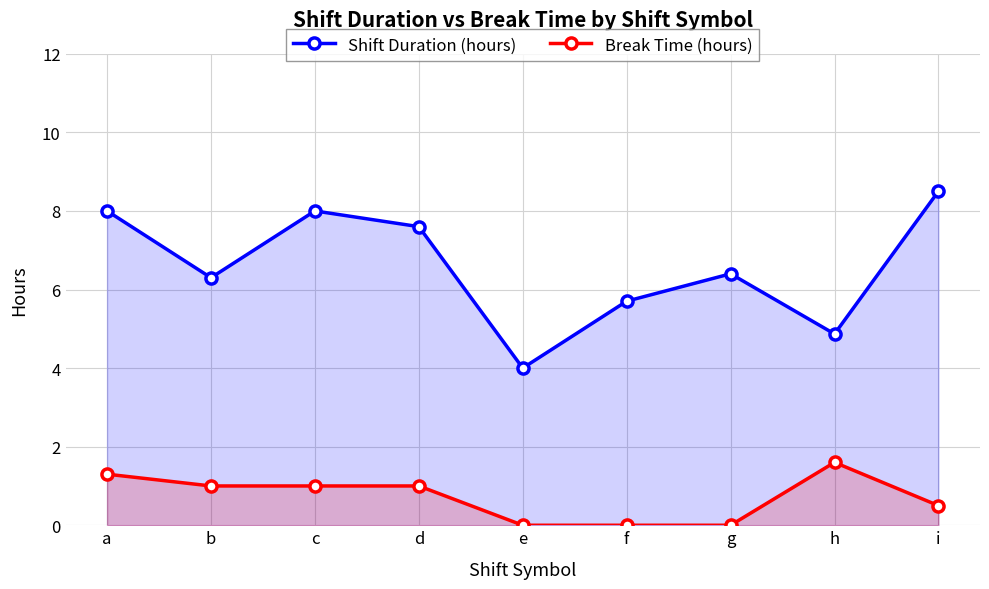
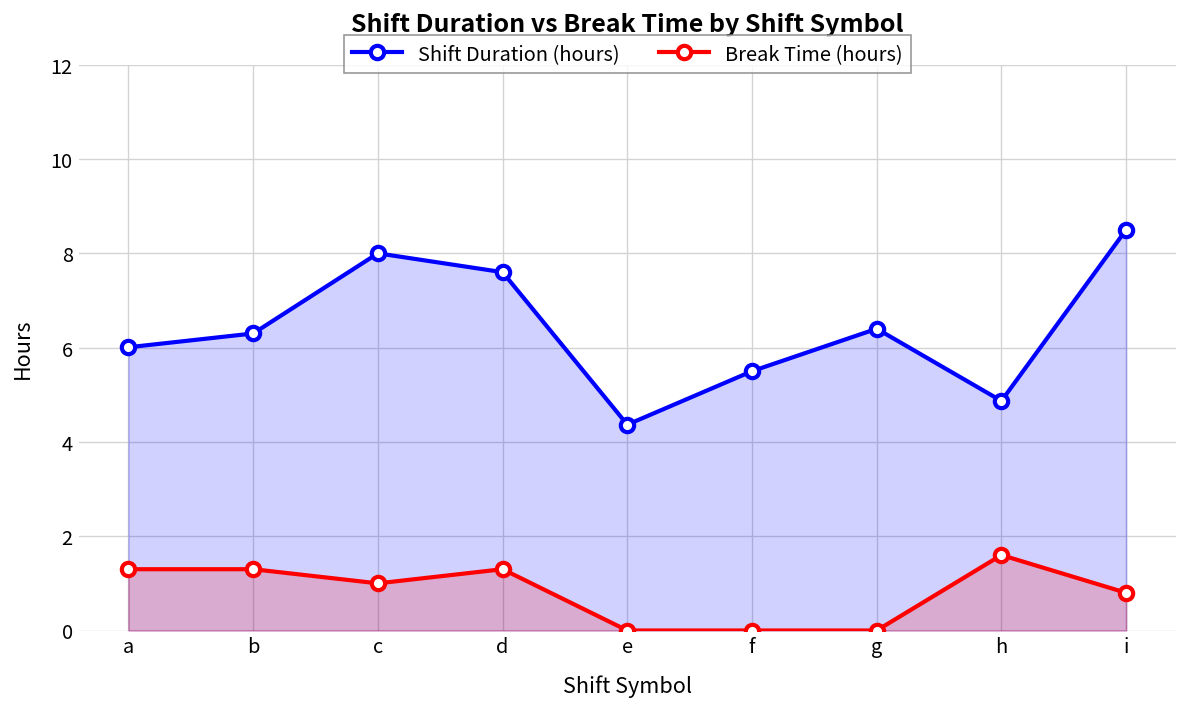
Shift Duration (hours), a: 8.0 -> 6.0
Break Time (hours), b: 1.0 -> 1.3
Break Time (hours), d: 1.0 -> 1.3
Shift Duration (hours), e: 4.0 -> 4.4
Shift Duration (hours), f: 5.7 -> 5.5
Break Time (hours), i: 0.5 -> 0.8
